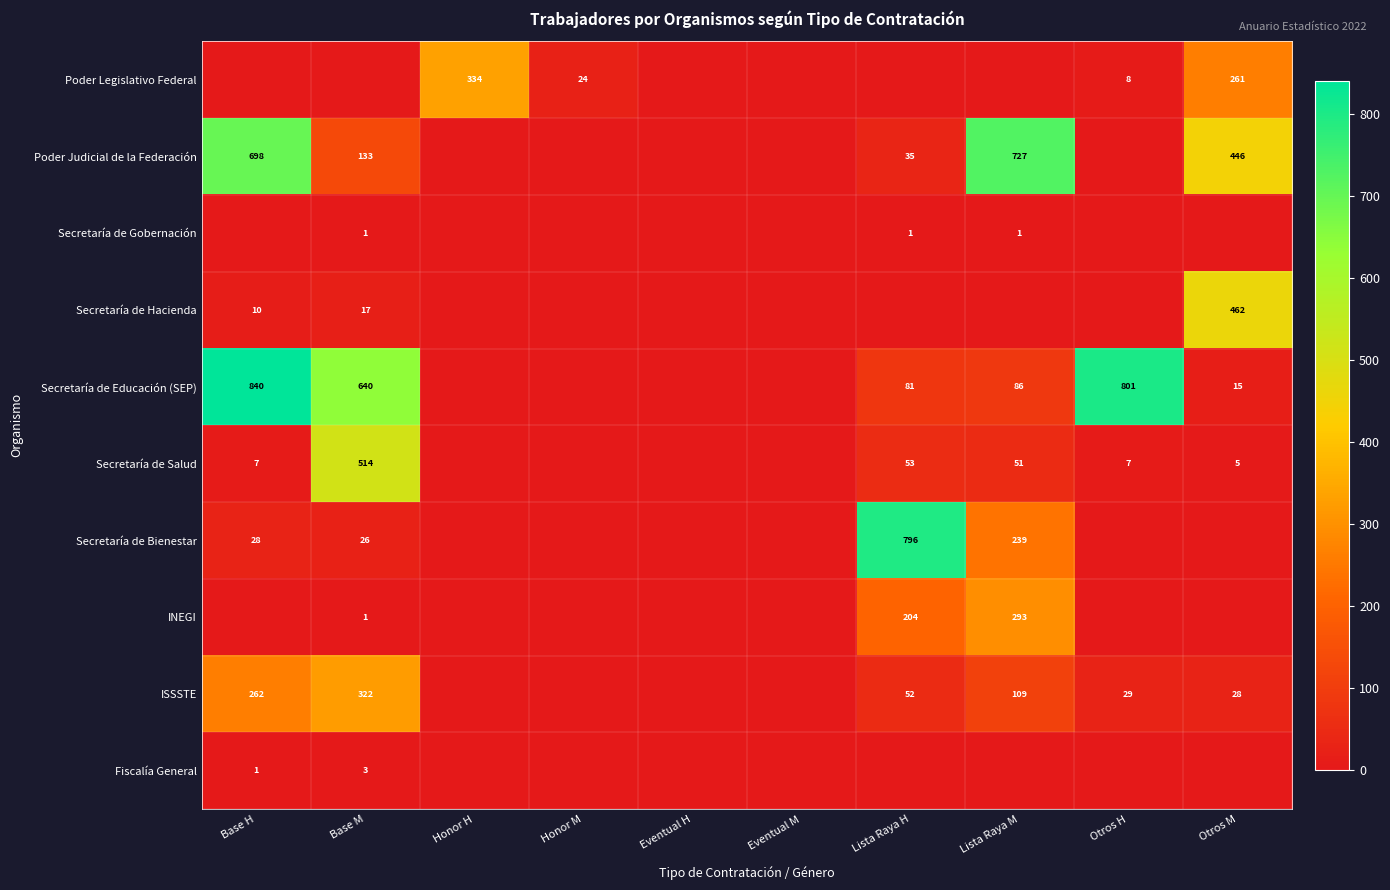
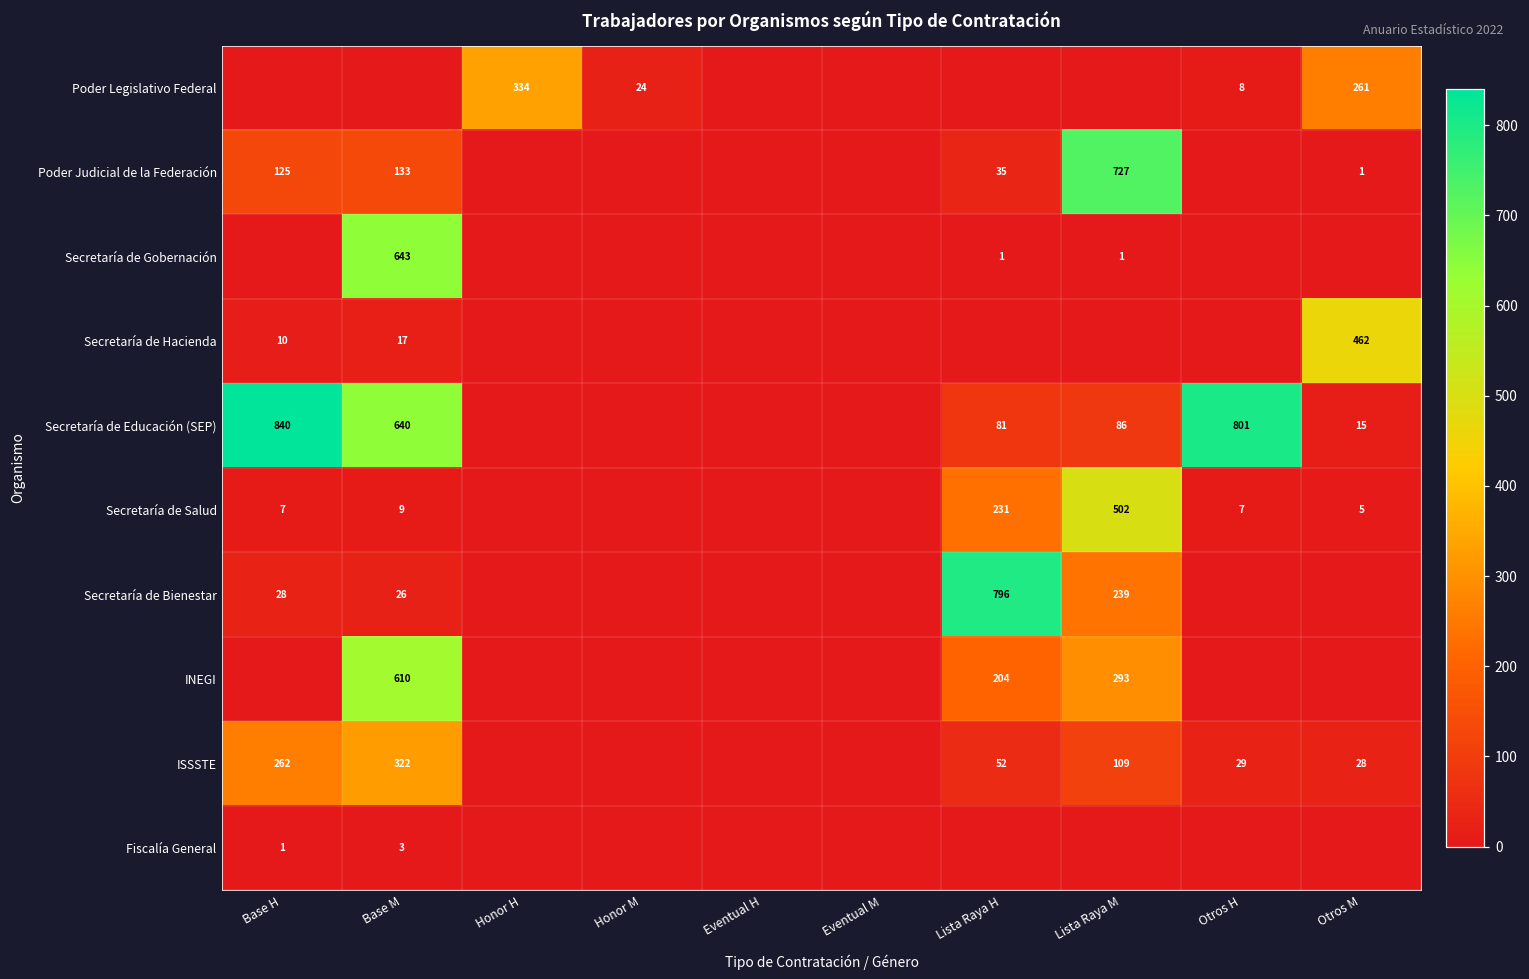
Poder Judicial de la Federación, Base H: 698 -> 125
Poder Judicial de la Federación, Otros M: 446 -> 1
Secretaría de Gobernación, Base M: 1 -> 643
Secretaría de Salud, Base M: 514 -> 9
Secretaría de Salud, Lista Raya H: 53 -> 231
Secretaría de Salud, Lista Raya M: 51 -> 502
INEGI, Base M: 1 -> 610
